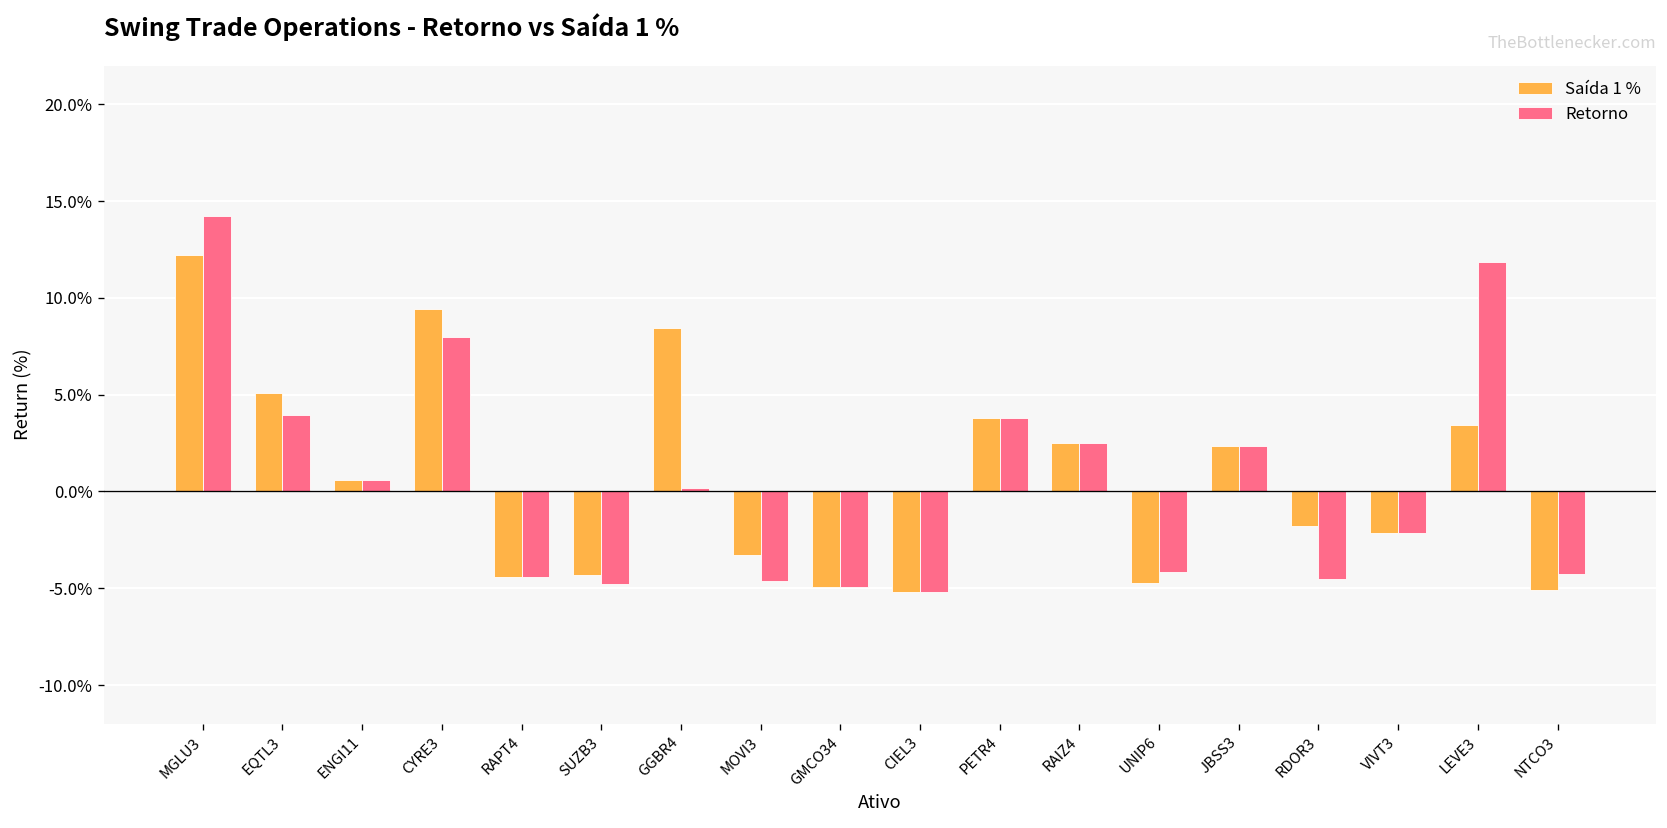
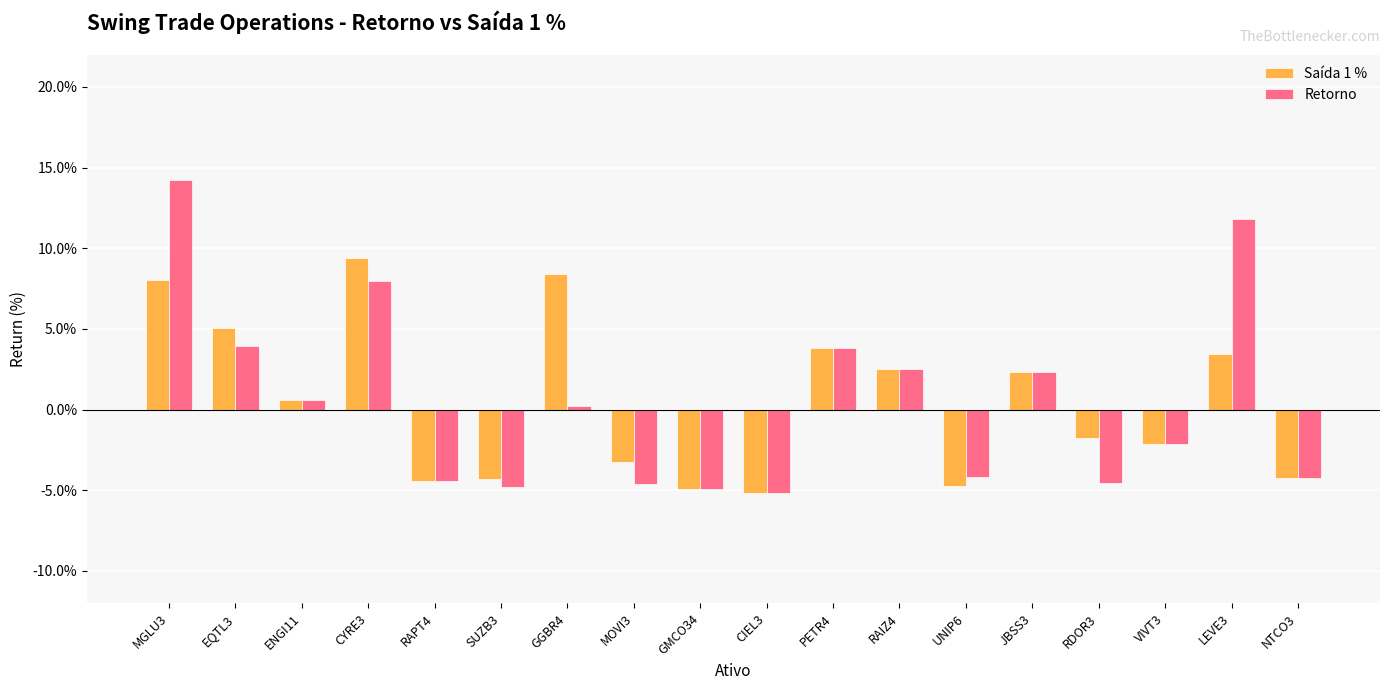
Saída 1 %, MGLU3: 12.2% -> 8.0%
Saída 1 %, NTCO3: -5.1% -> -4.2%
